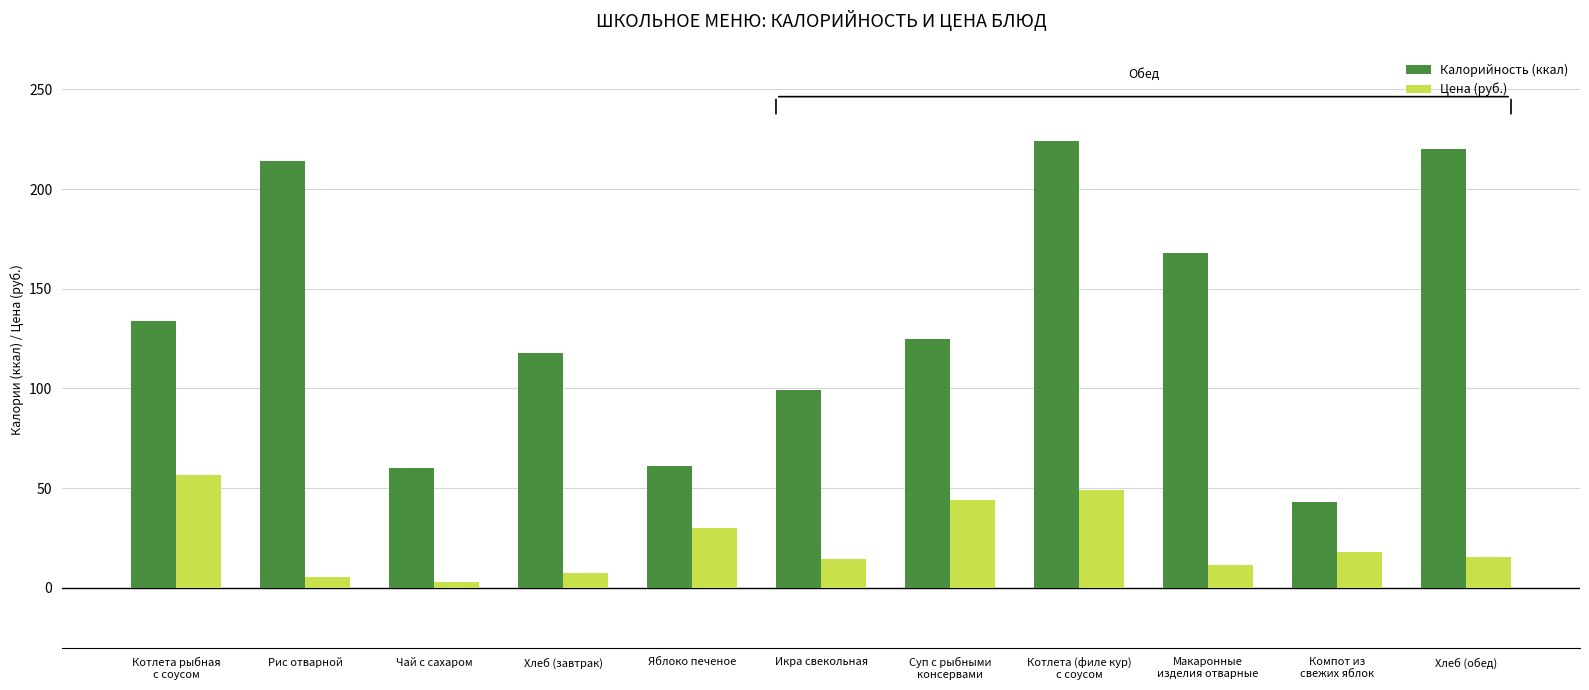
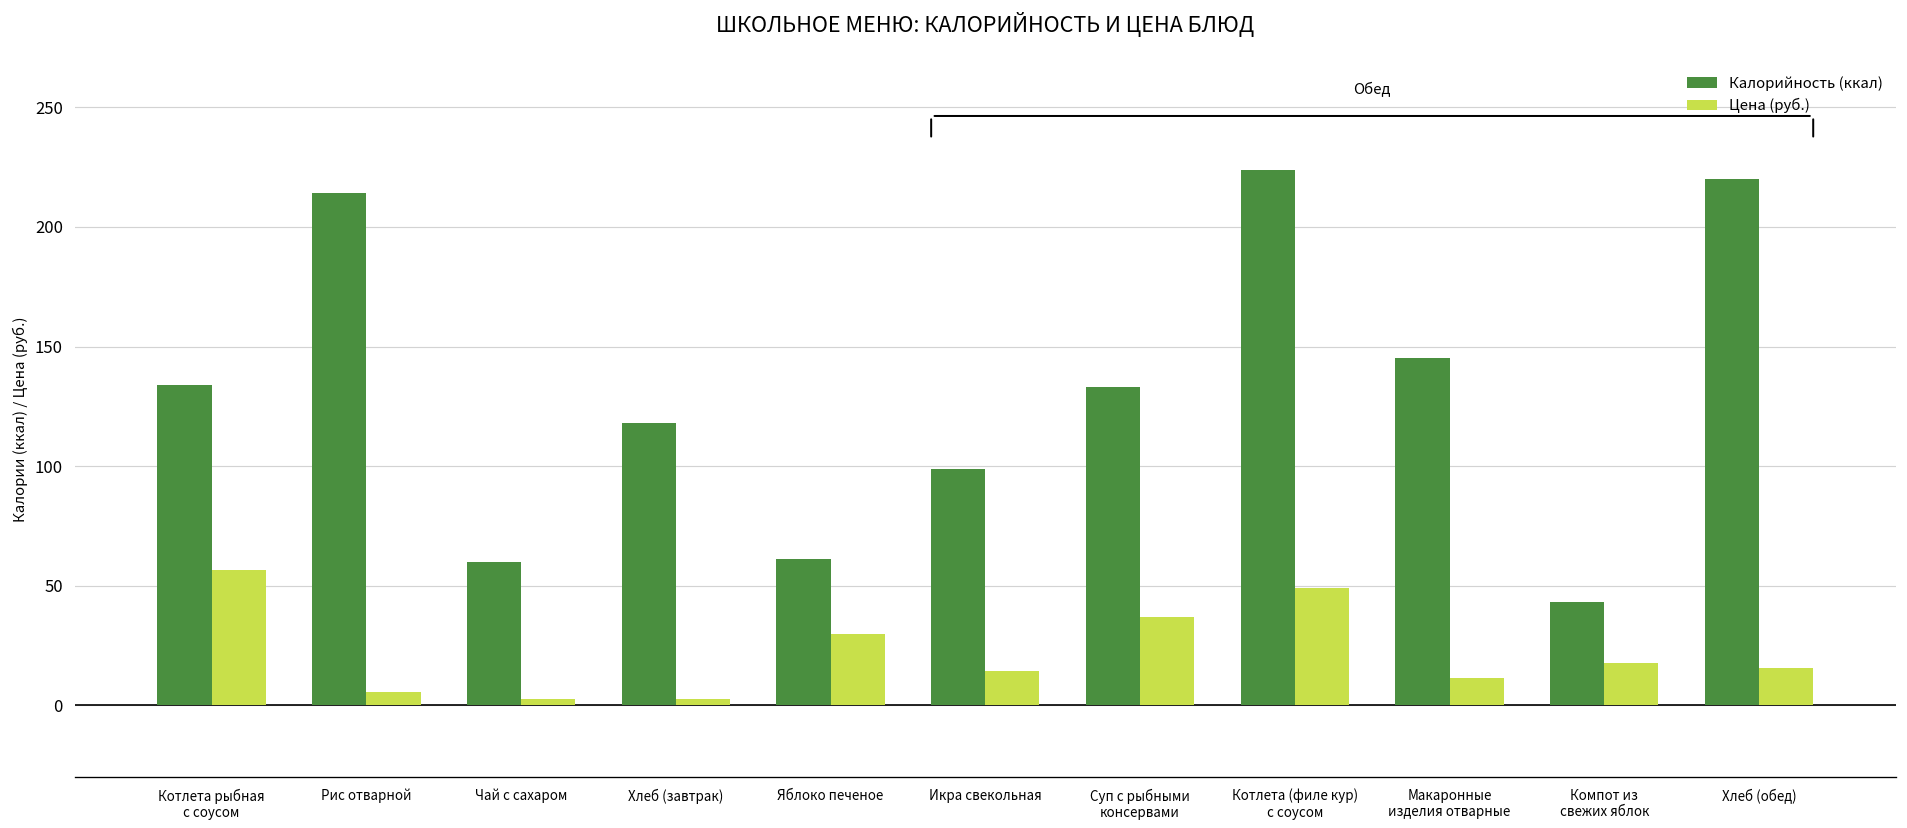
Цена (руб.), Хлеб (завтрак): 7 -> 3
Калорийность (ккал), Суп с рыбными консервами: 125 -> 133
Цена (руб.), Суп с рыбными консервами: 44 -> 37
Калорийность (ккал), Макаронные изделия отварные: 168 -> 145
